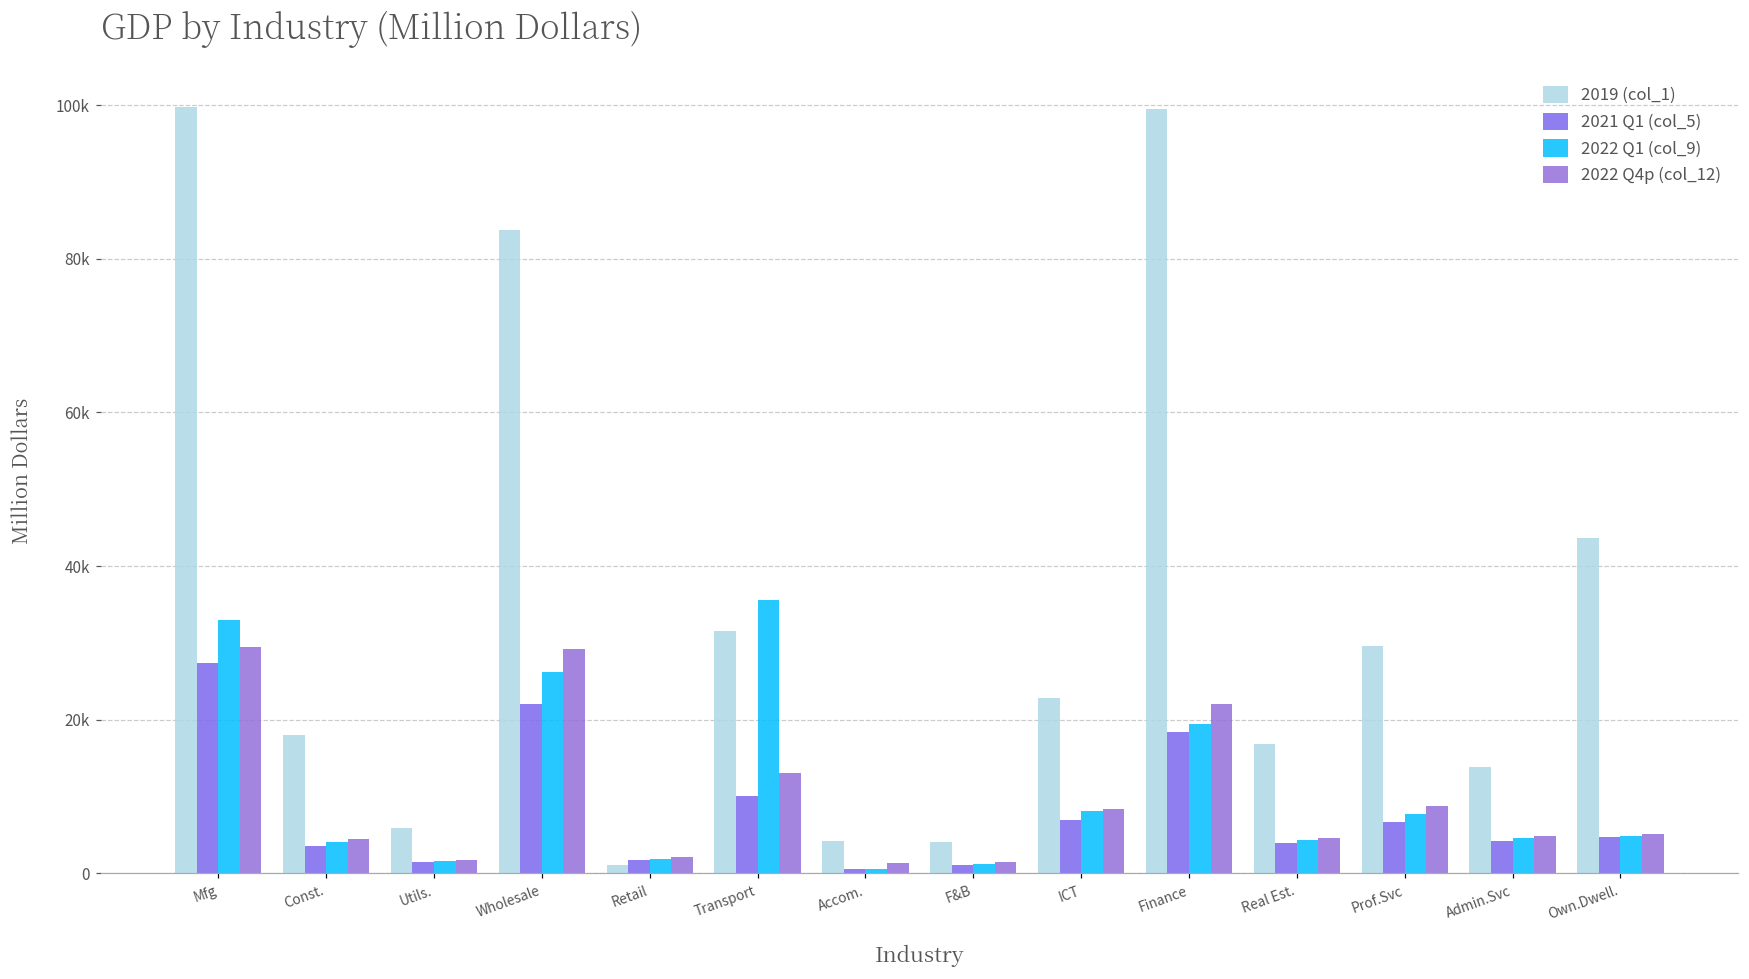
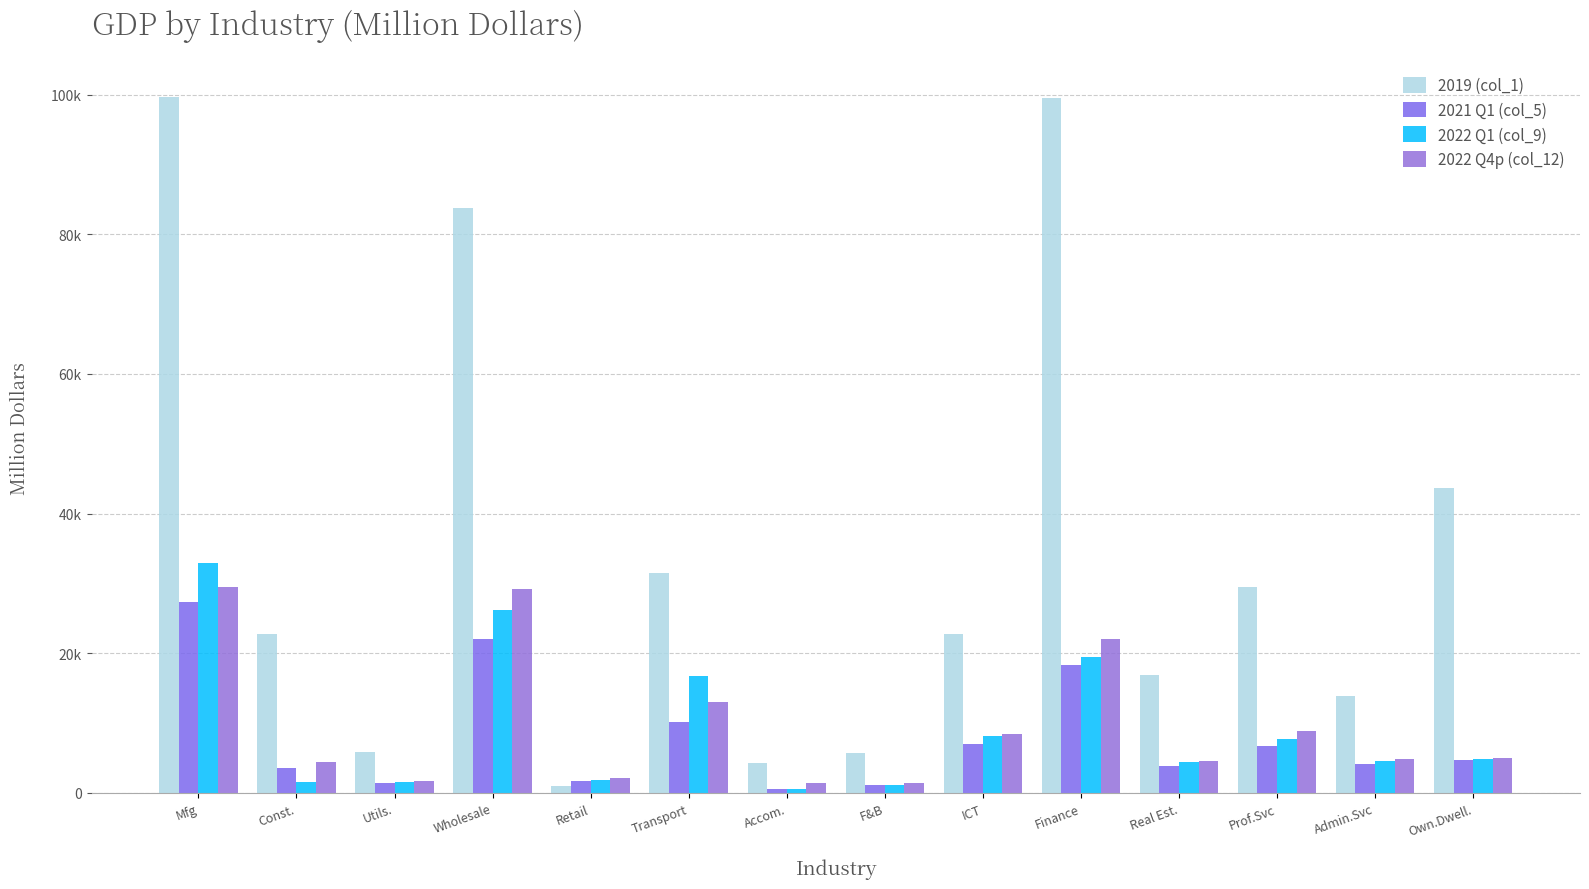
2019 (col_1), Const.: 18000 -> 23000
2022 Q1 (col_9), Const.: 4000 -> 2000
2022 Q1 (col_9), Transport: 36000 -> 17000
2019 (col_1), F&B: 4000 -> 6000
